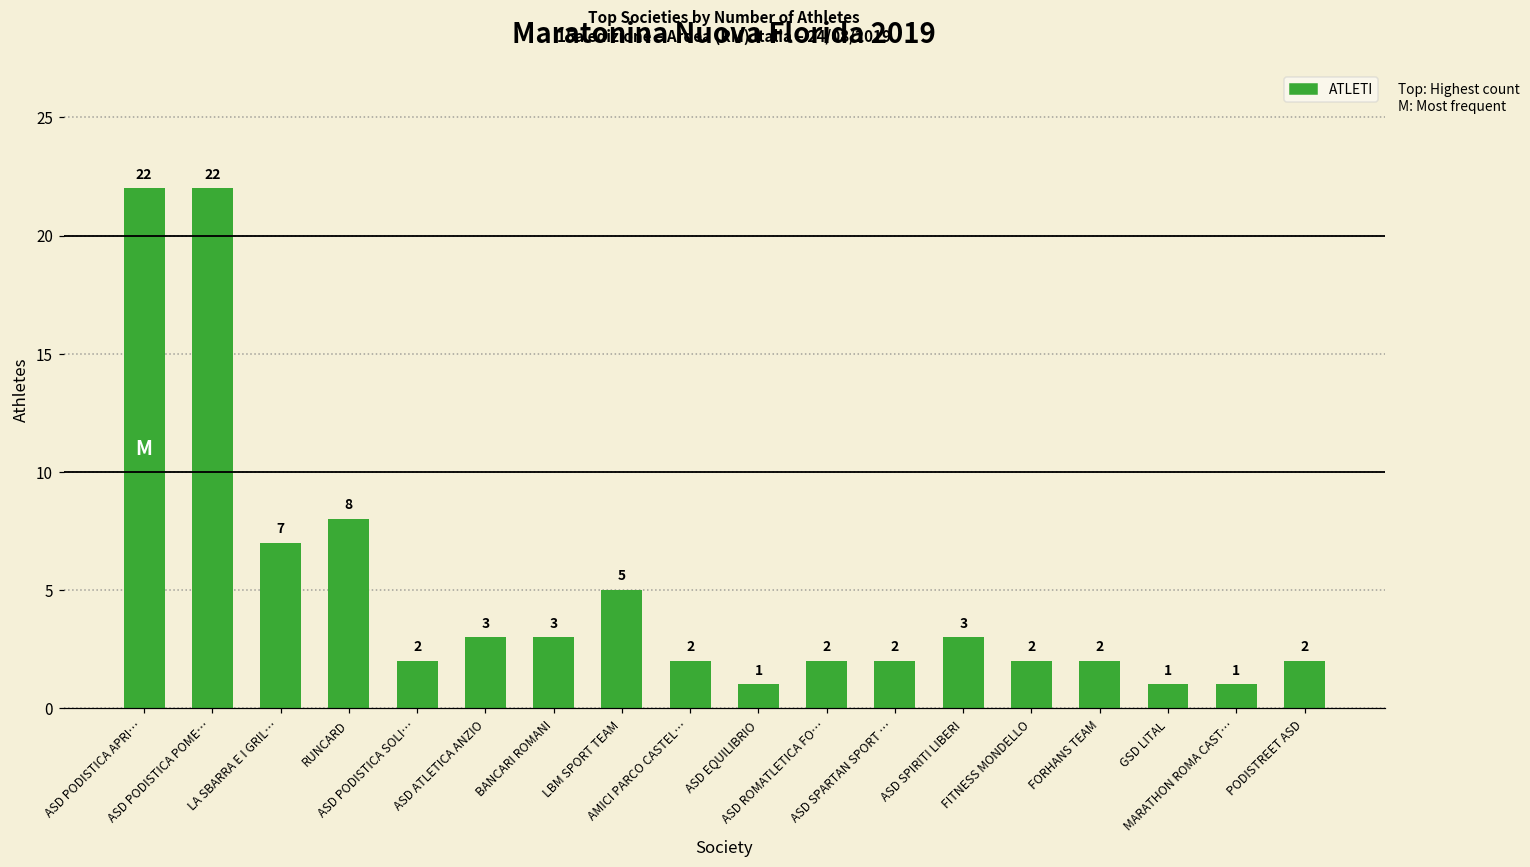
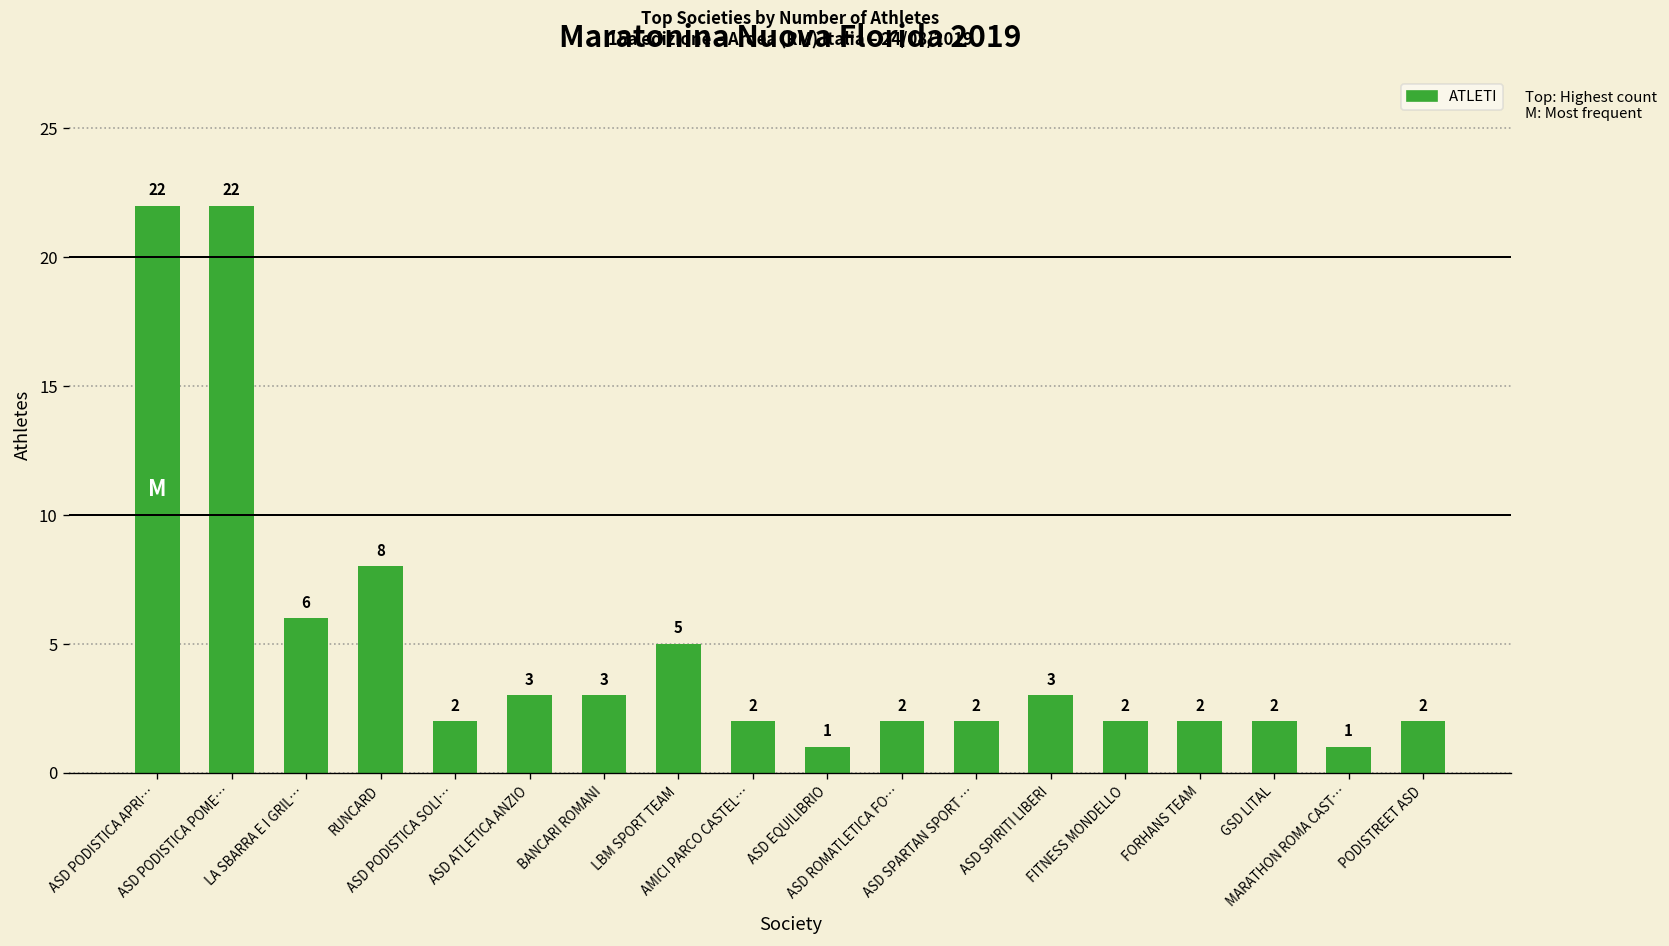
LA SBARRA E I GRIL…: 7 -> 6
GSD LITAL: 1 -> 2
